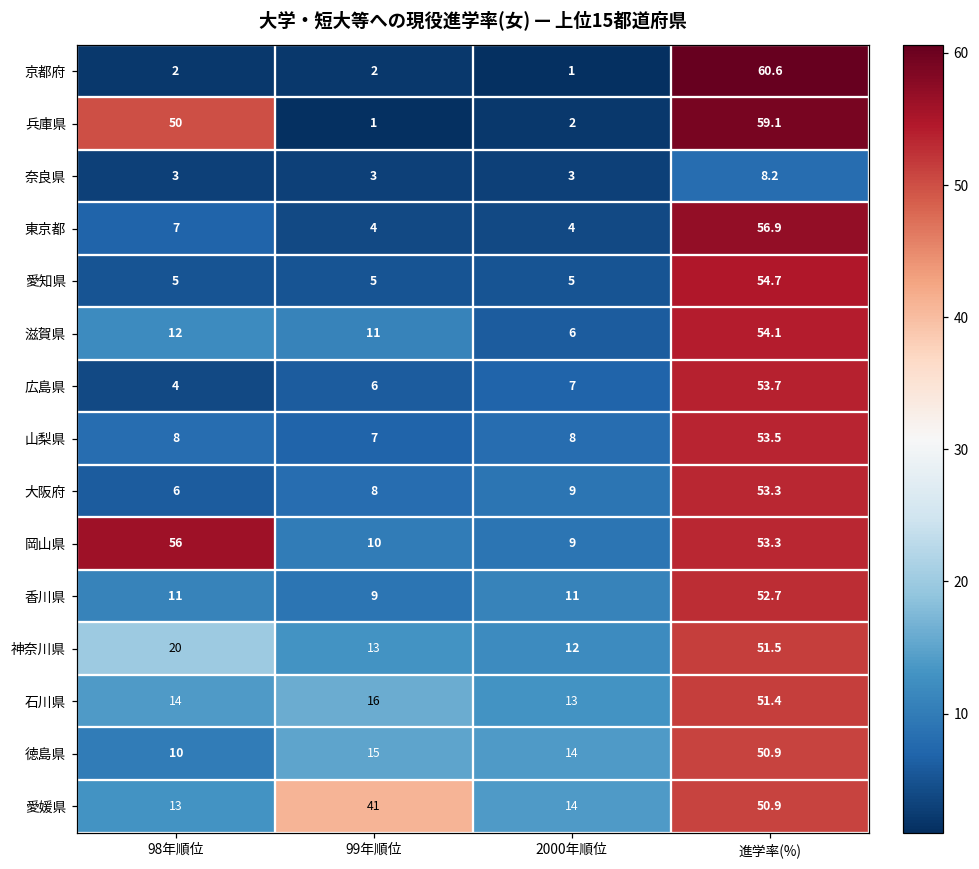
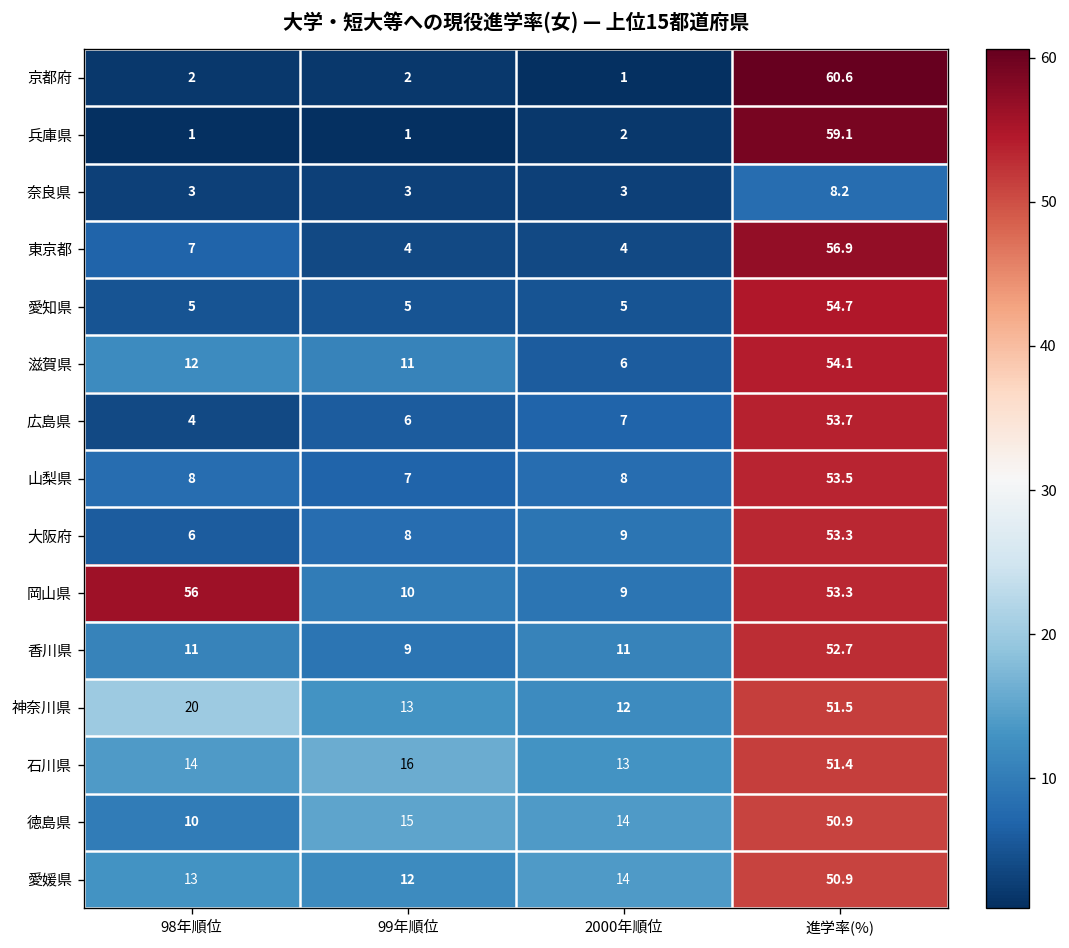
兵庫県, 98年順位: 50 -> 1
愛媛県, 99年順位: 41 -> 12
